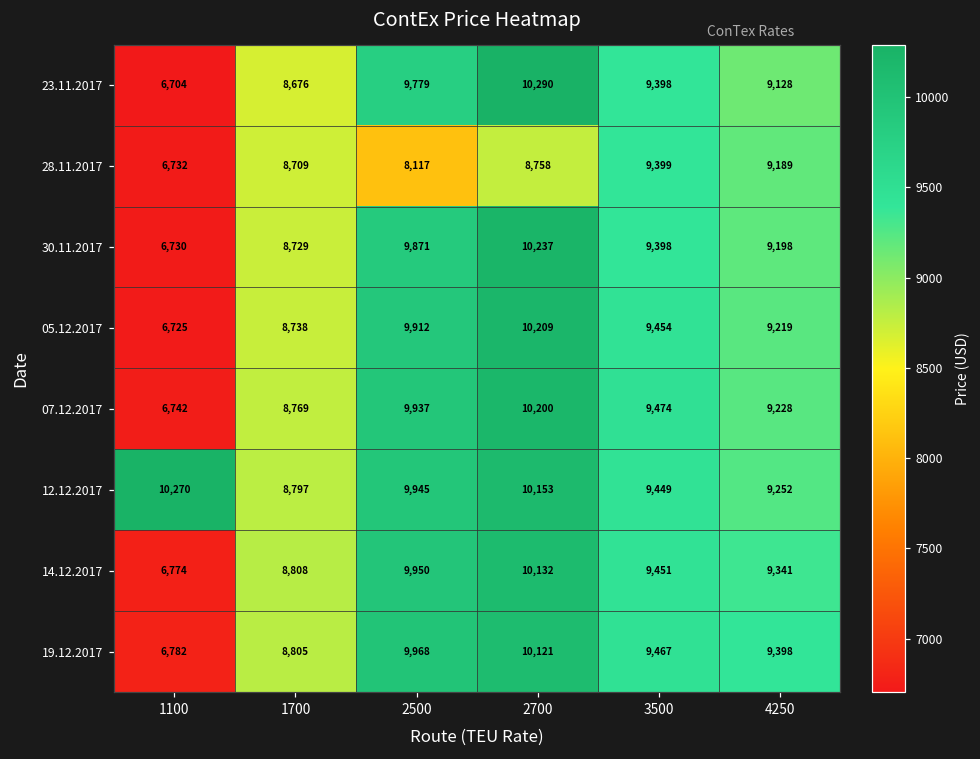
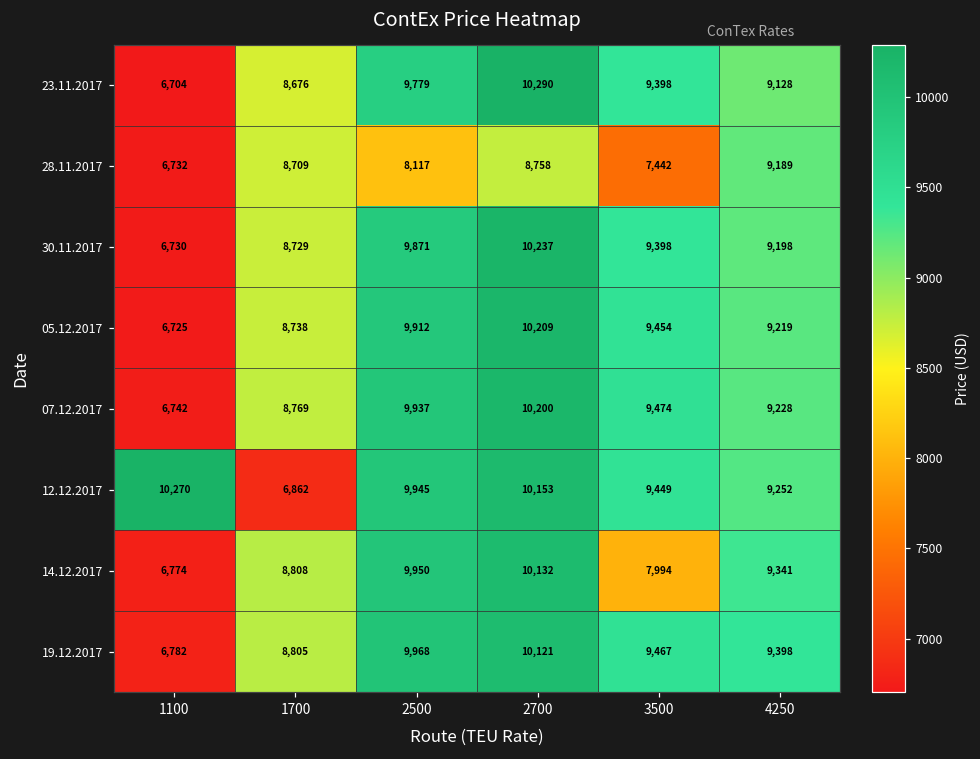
28.11.2017, 3500: 9,399 -> 7,442
12.12.2017, 1700: 8,797 -> 6,862
14.12.2017, 3500: 9,451 -> 7,994
